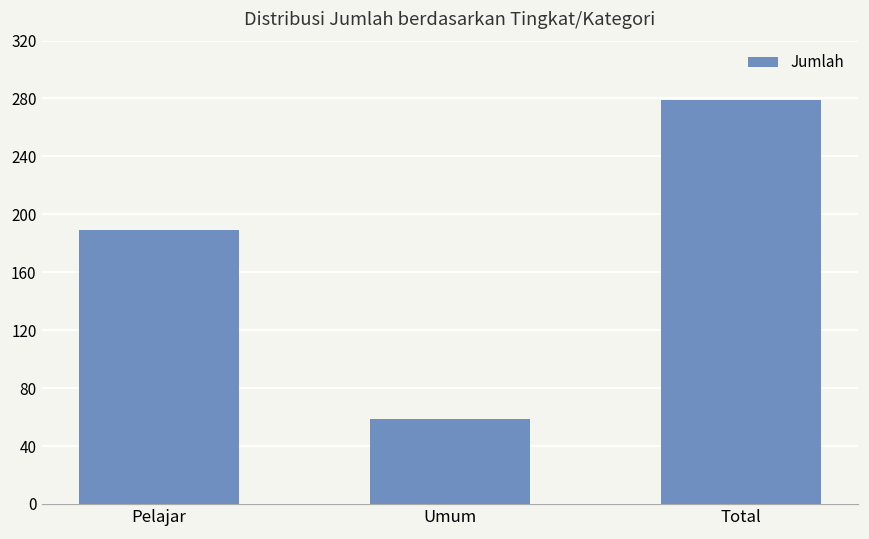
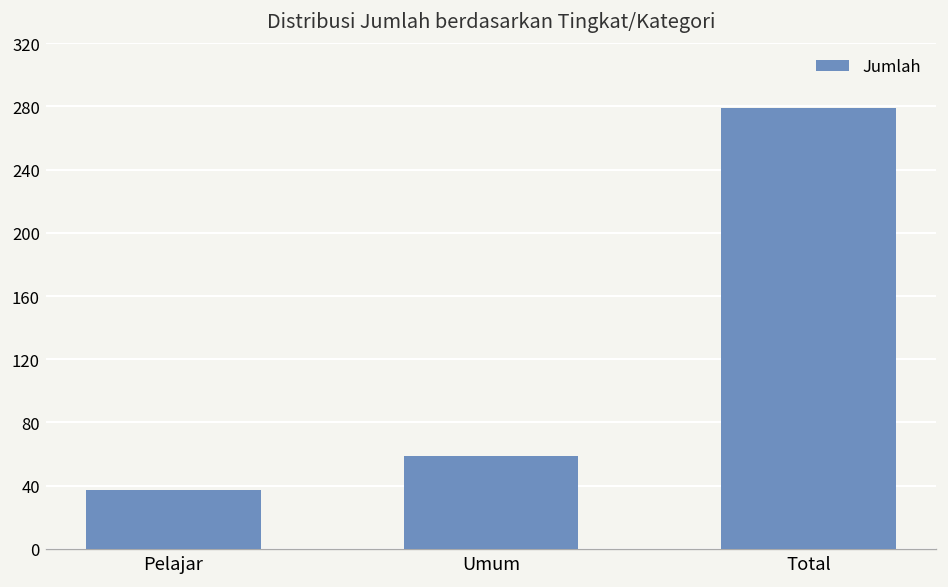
Pelajar: 189 -> 37
